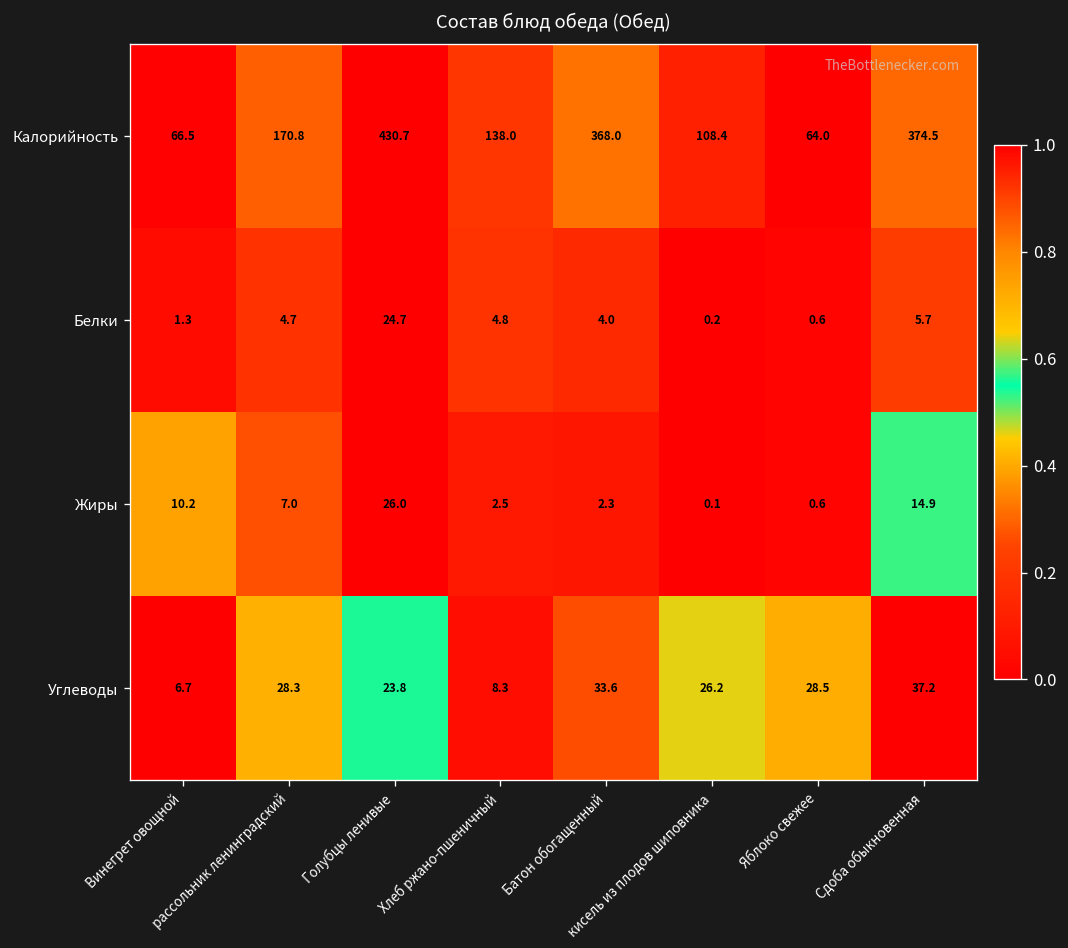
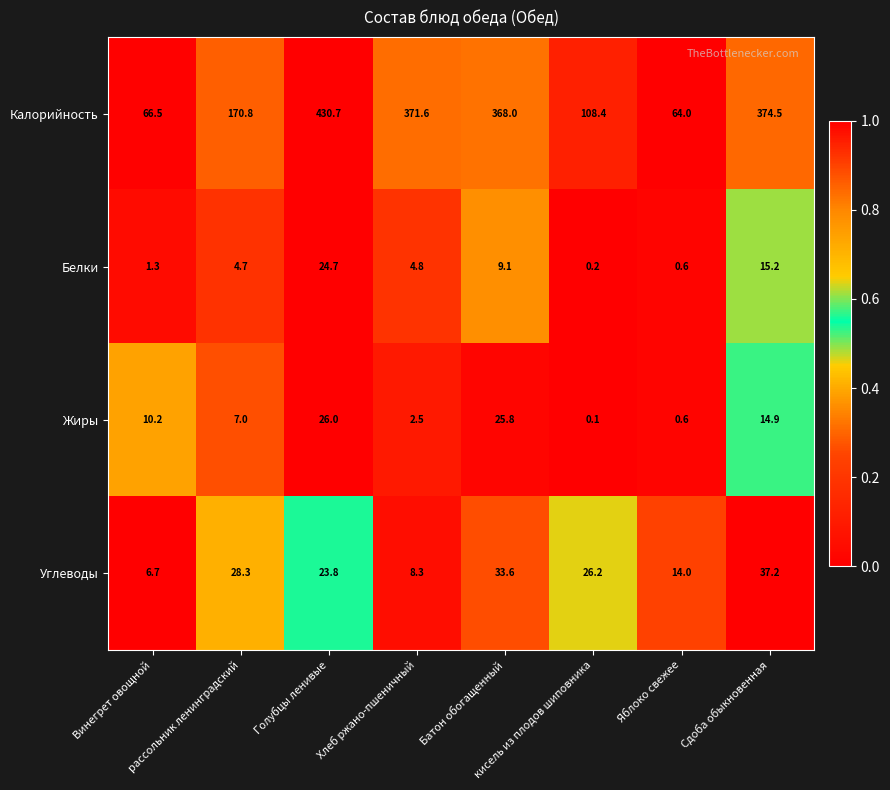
Калорийность, Хлеб ржано-пшеничный: 138.0 -> 371.6
Белки, Батон обогащенный: 4.0 -> 9.1
Белки, Сдоба обыкновенная: 5.7 -> 15.2
Жиры, Батон обогащенный: 2.3 -> 25.8
Углеводы, Яблоко свежее: 28.5 -> 14.0
